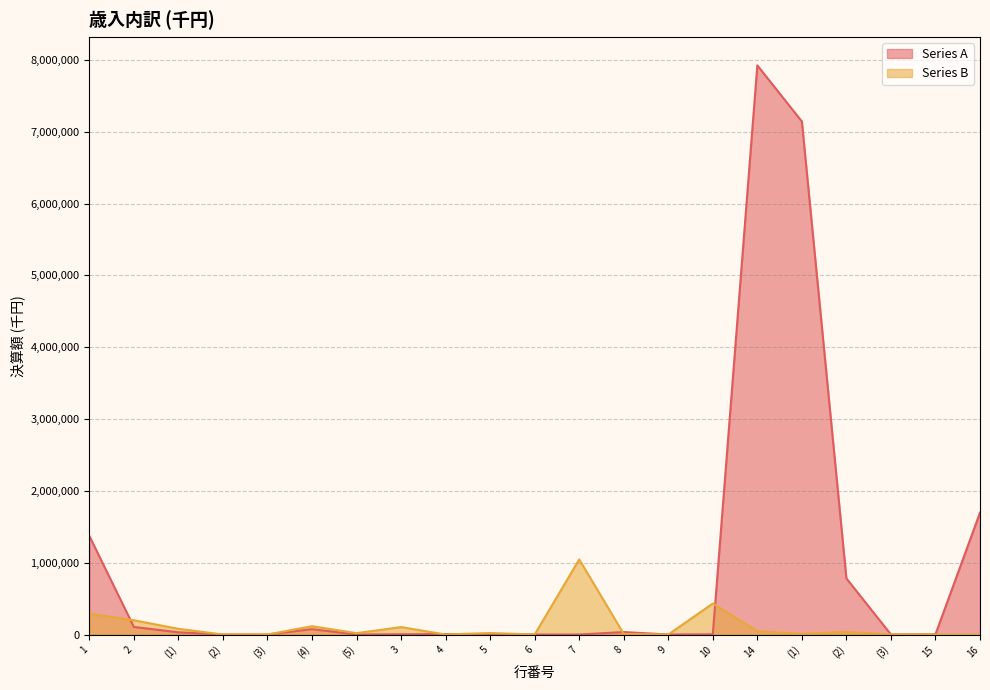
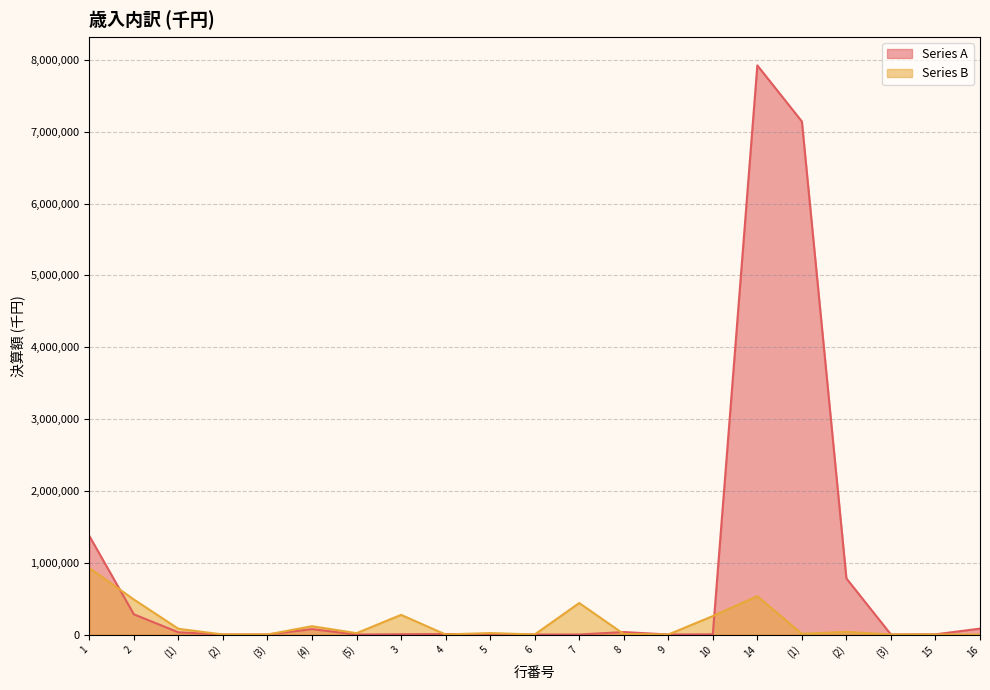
Series B, 1: 300,000 -> 900,000
Series A, 2: 100,000 -> 300,000
Series B, 2: 200,000 -> 500,000
Series B, 3: 100,000 -> 300,000
Series B, 7: 1,000,000 -> 400,000
Series B, 10: 400,000 -> 300,000
Series B, 14: 0 -> 500,000
Series A, 16: 1,700,000 -> 100,000
